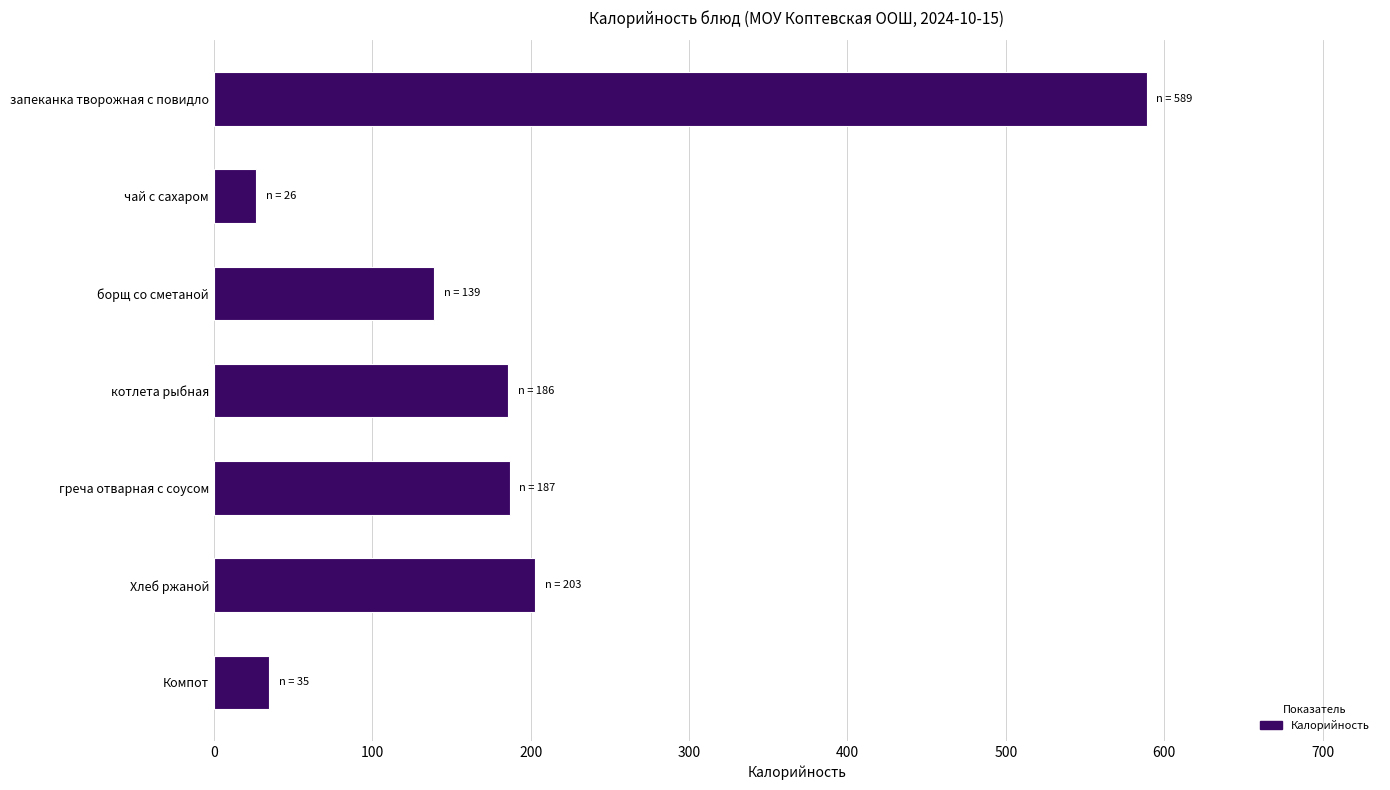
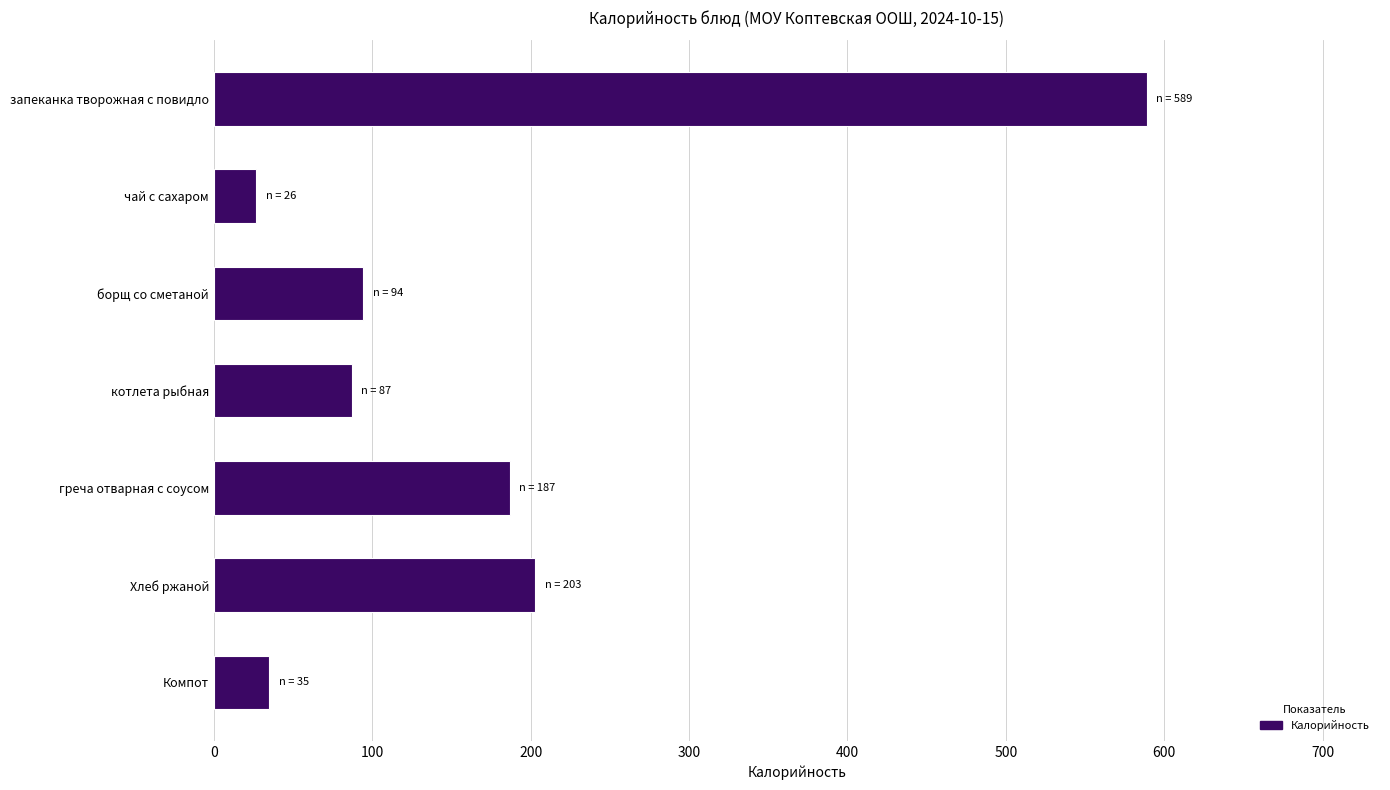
борщ со сметаной: 139 -> 94
котлета рыбная: 186 -> 87
